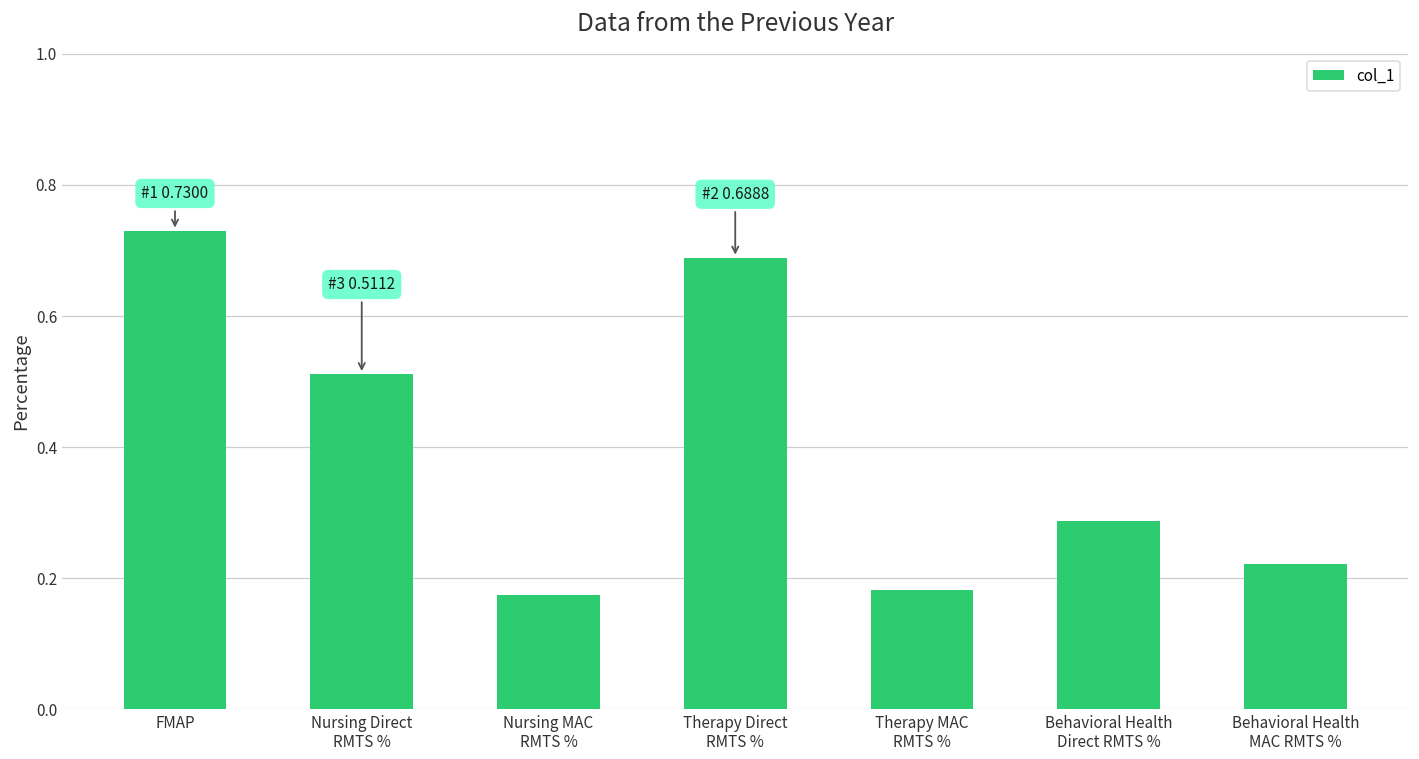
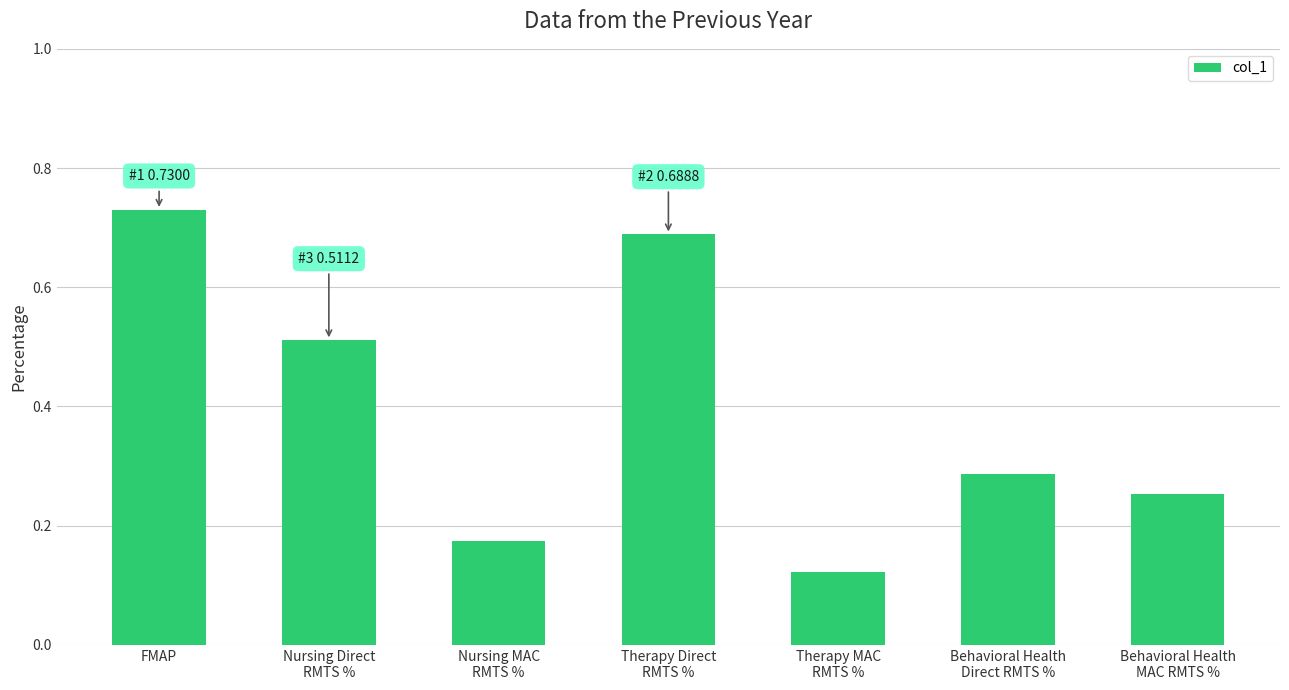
Therapy MAC RMTS %: 0.18 -> 0.12
Behavioral Health MAC RMTS %: 0.22 -> 0.25
